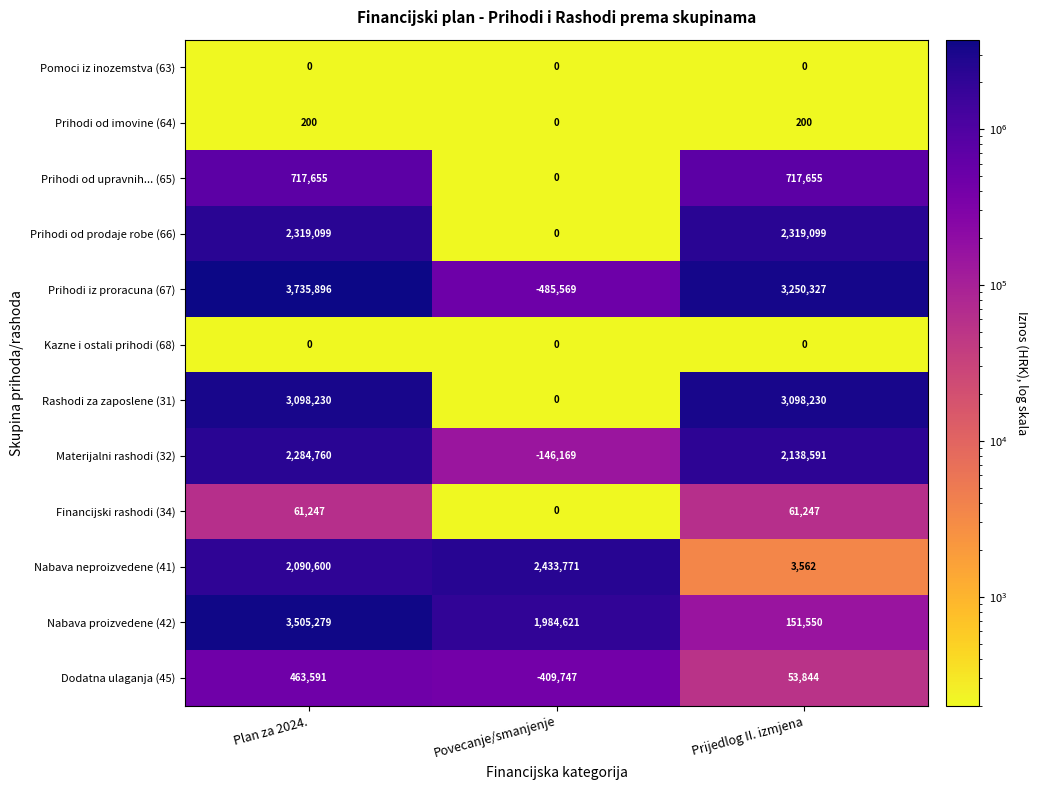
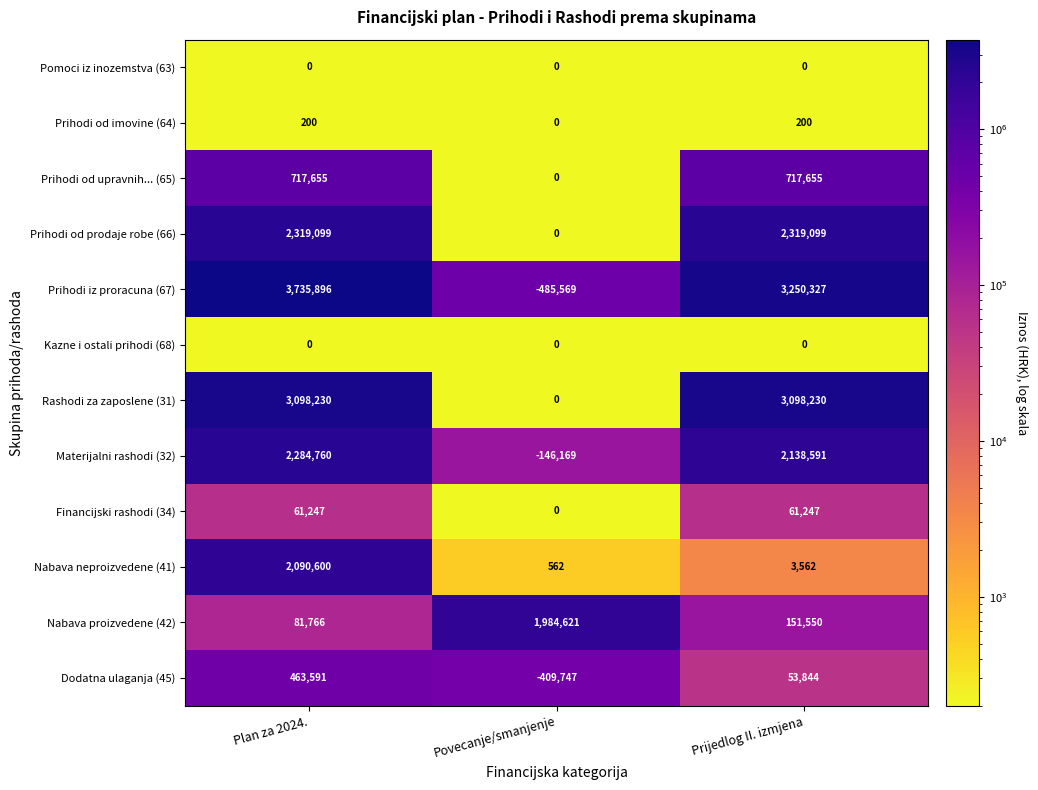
Nabava neproizvedene (41), Povecanje/smanjenje: 2,433,771 -> 562
Nabava proizvedene (42), Plan za 2024.: 3,505,279 -> 81,766
